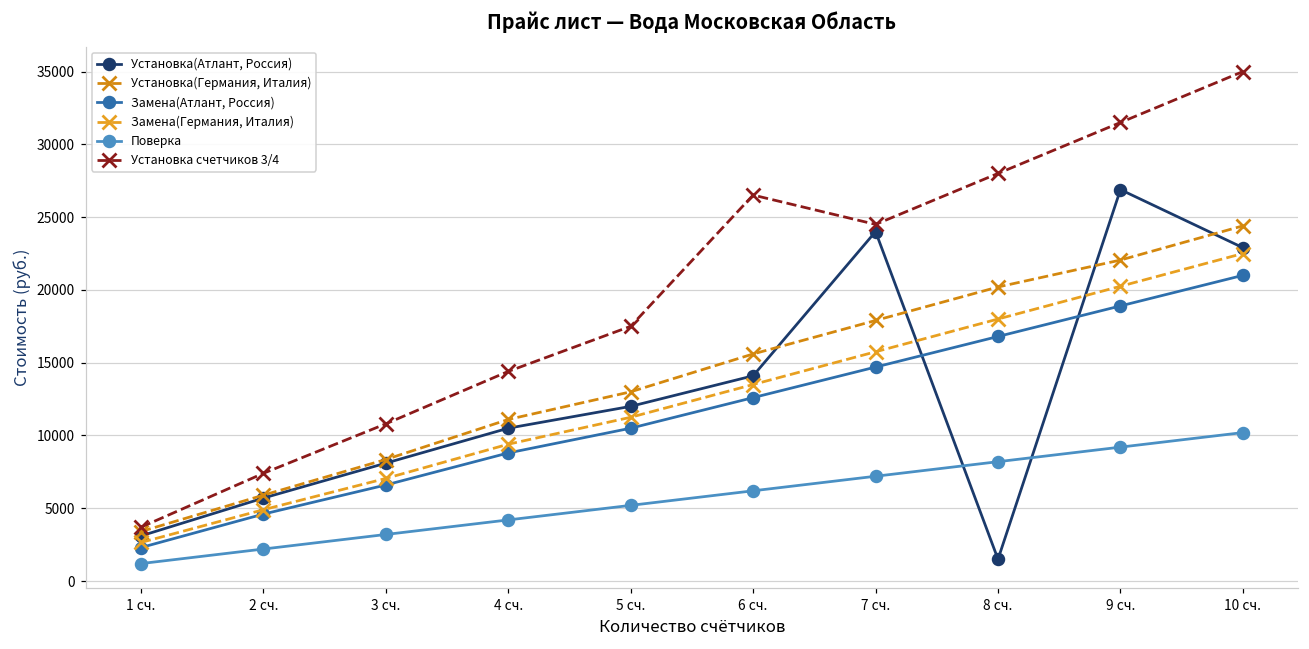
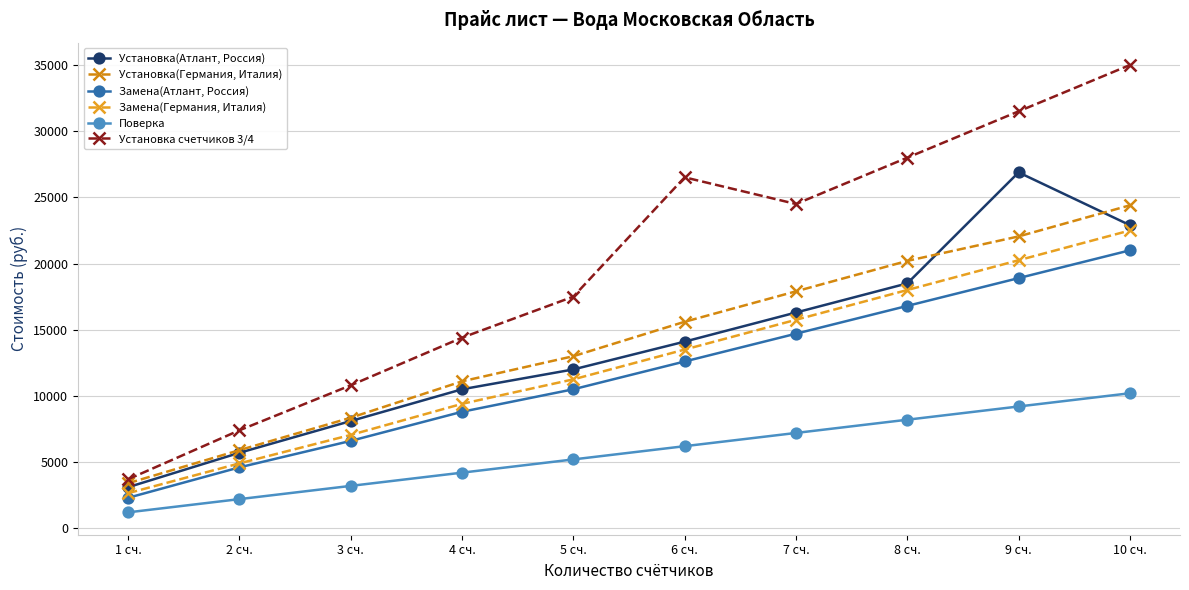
Установка(Атлант, Россия), 7 сч.: 24000 -> 16300
Установка(Атлант, Россия), 8 сч.: 1500 -> 18500
